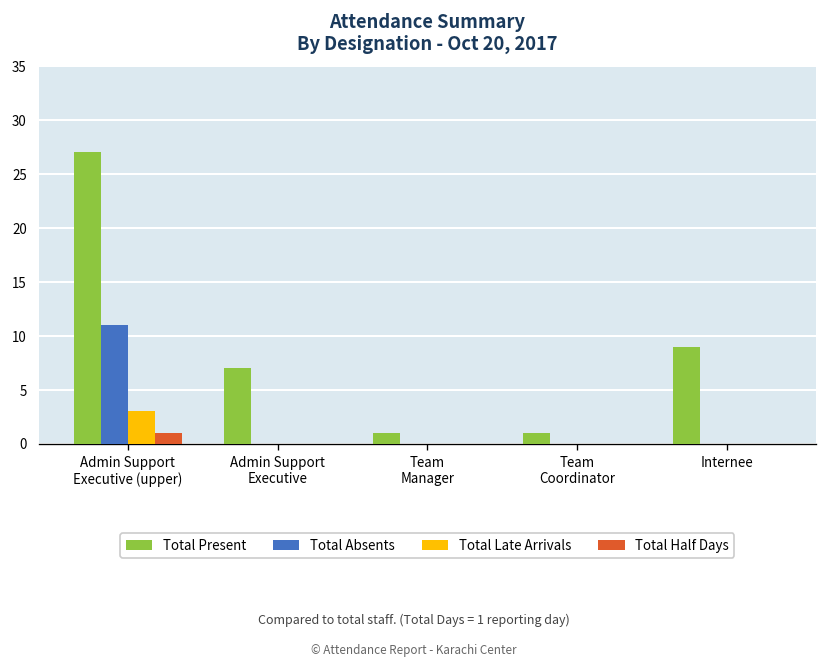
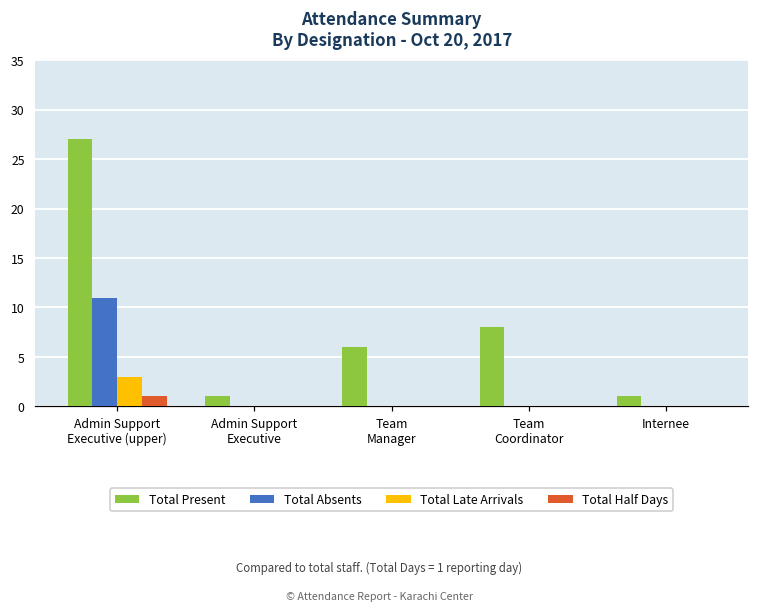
Total Present, Admin Support Executive: 7 -> 1
Total Present, Team Manager: 1 -> 6
Total Present, Team Coordinator: 1 -> 8
Total Present, Internee: 9 -> 1
